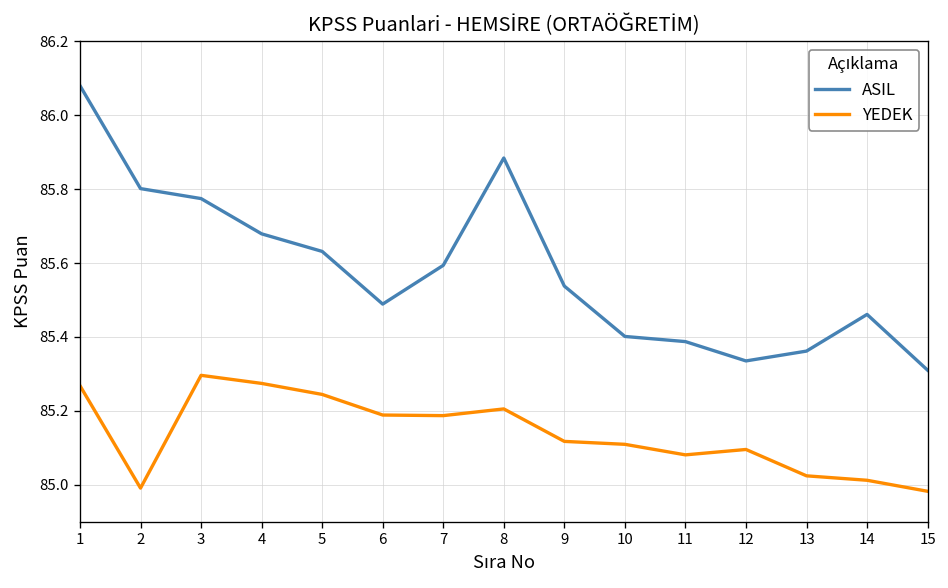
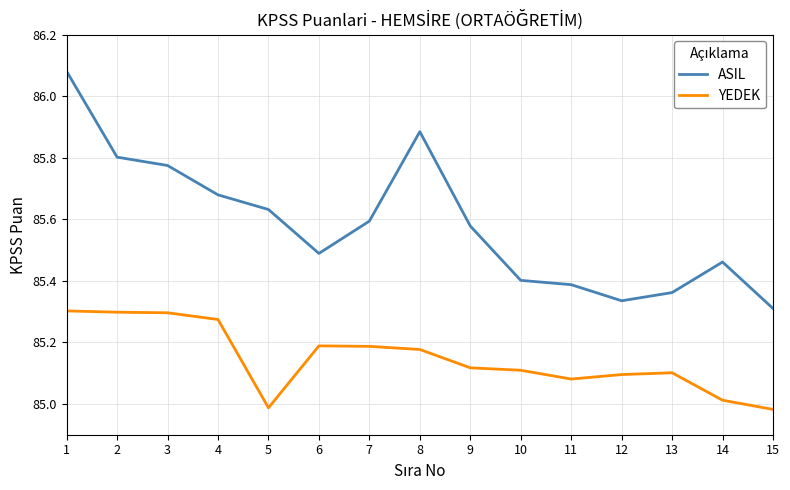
YEDEK, 1: 85.27 -> 85.30
YEDEK, 2: 84.99 -> 85.30
YEDEK, 5: 85.24 -> 84.99
YEDEK, 8: 85.21 -> 85.18
ASIL, 9: 85.54 -> 85.58
YEDEK, 13: 85.02 -> 85.10
